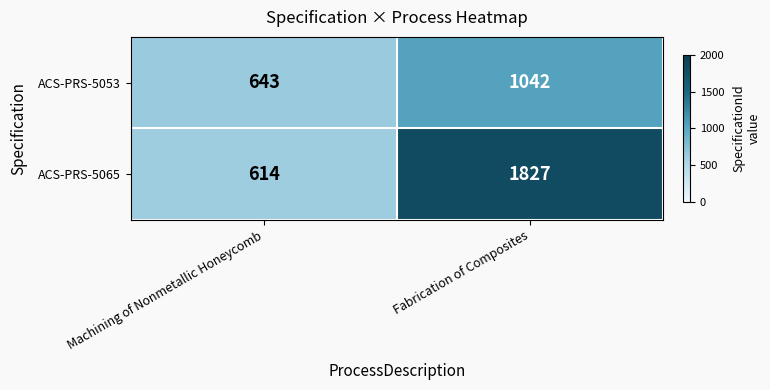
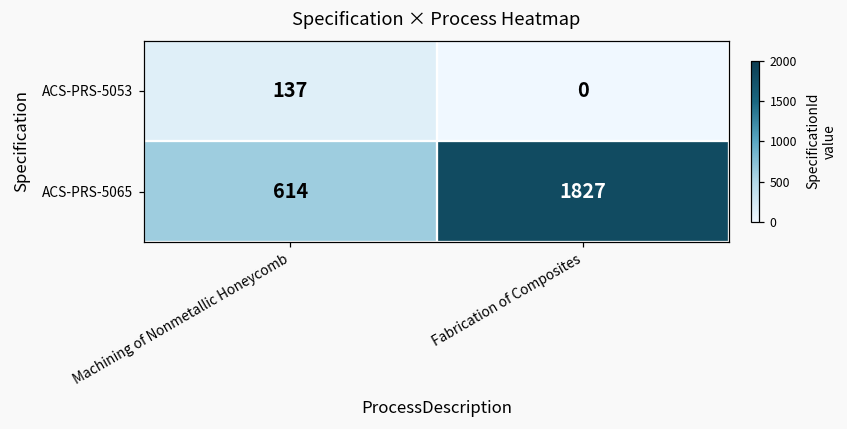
ACS-PRS-5053, Machining of Nonmetallic Honeycomb: 643 -> 137
ACS-PRS-5053, Fabrication of Composites: 1042 -> 0
